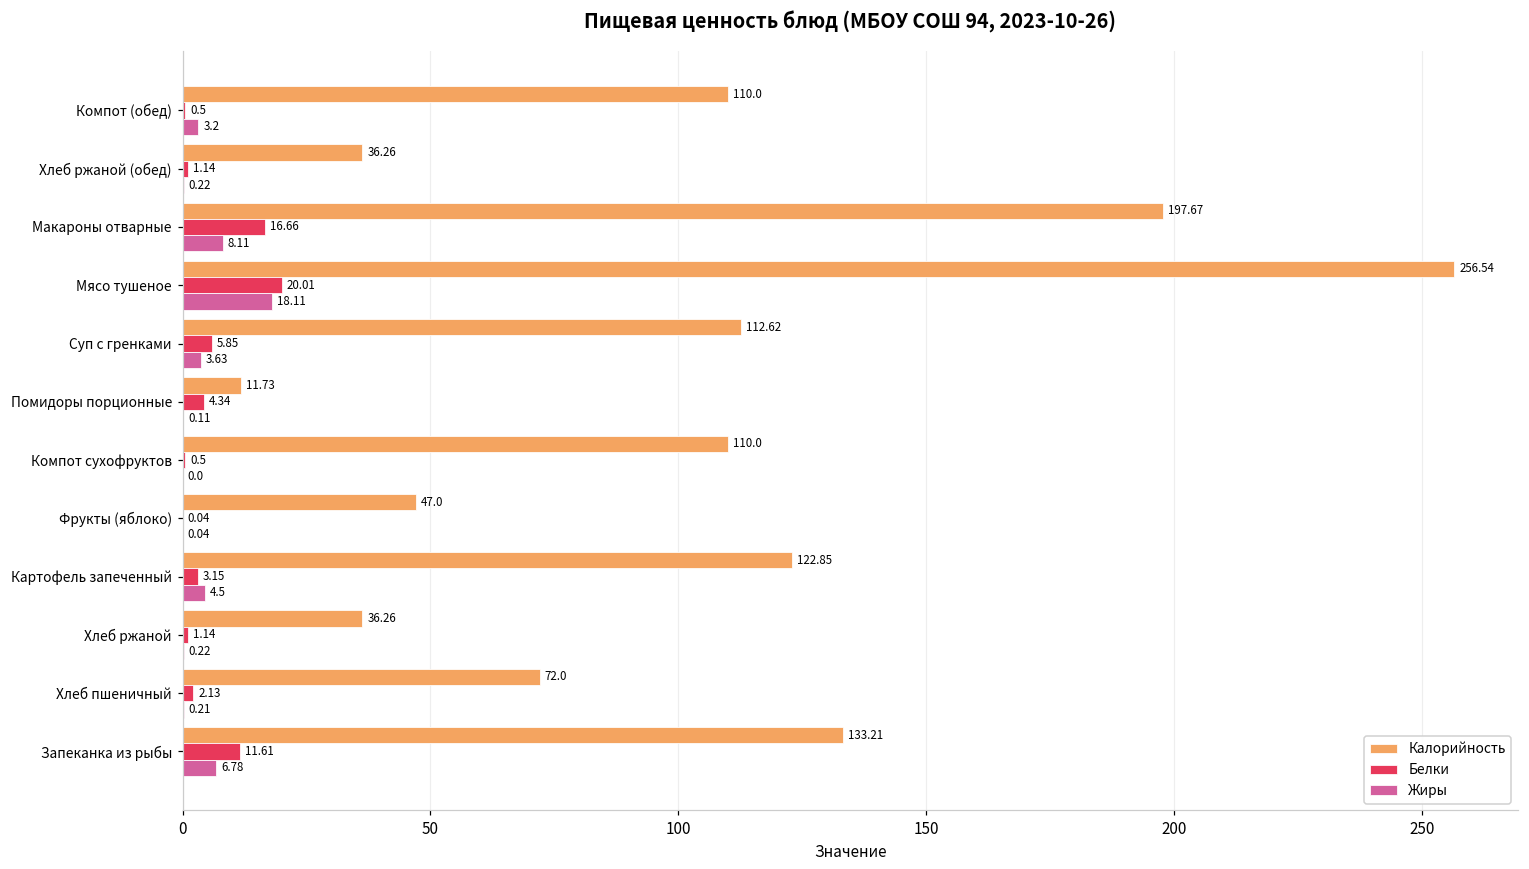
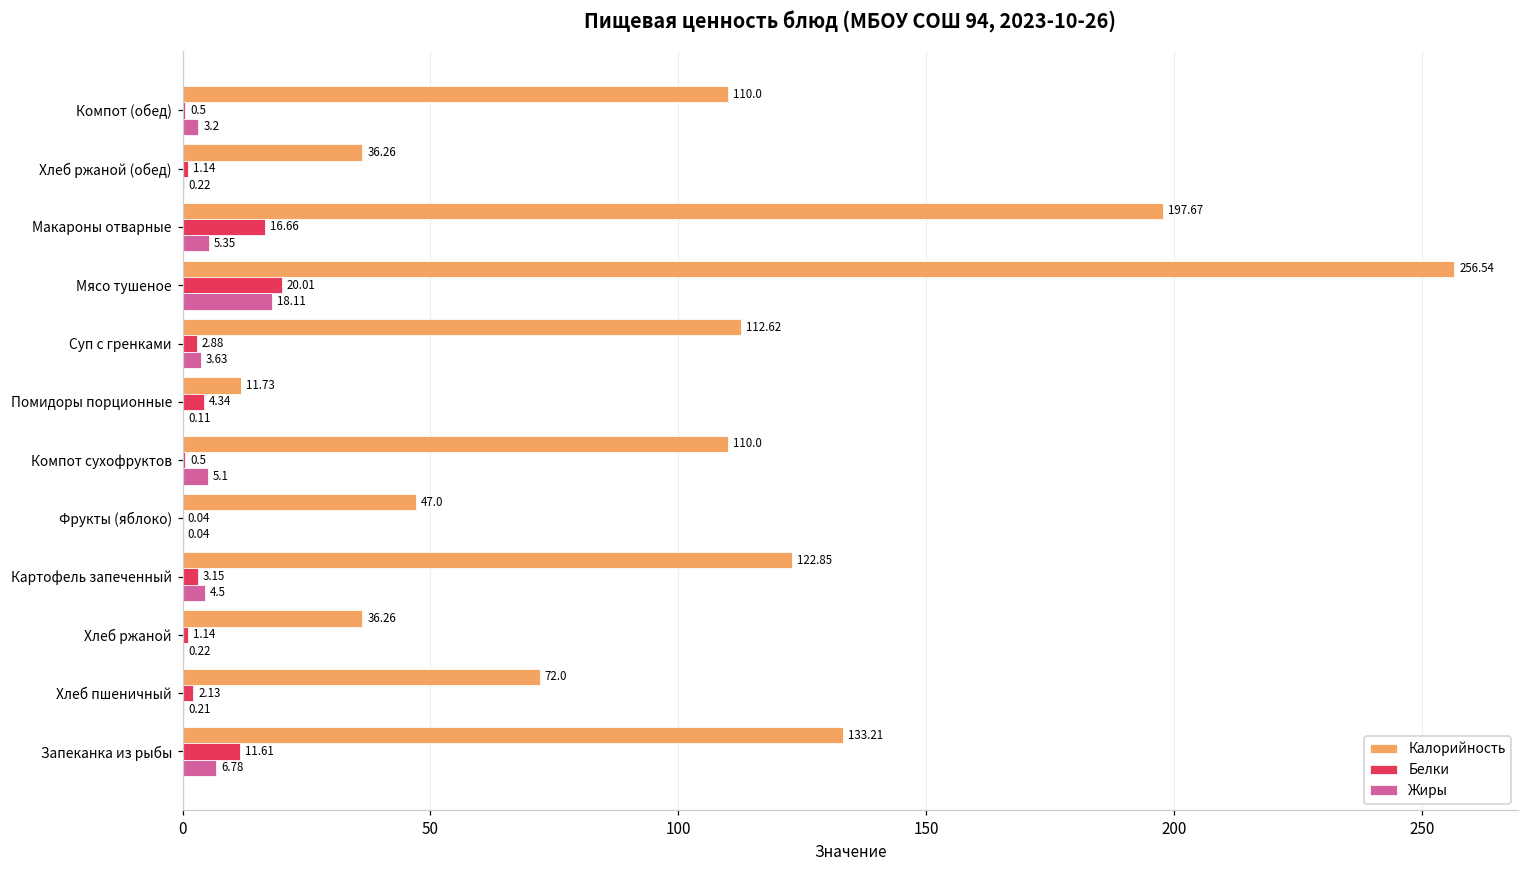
Жиры, Макароны отварные: 8.11 -> 5.35
Белки, Суп с гренками: 5.85 -> 2.88
Жиры, Компот сухофруктов: 0.0 -> 5.1
